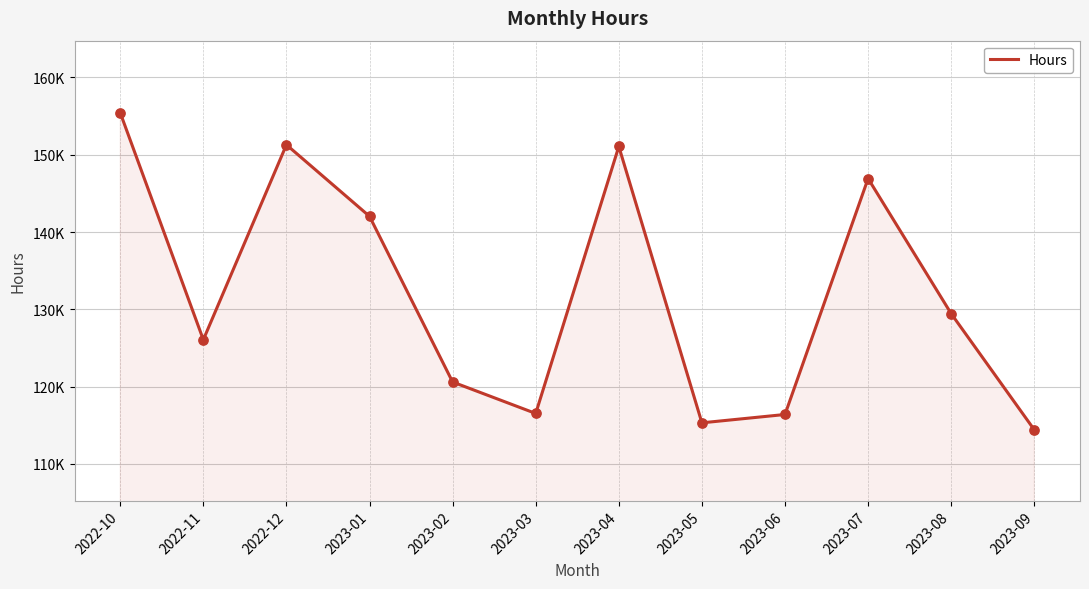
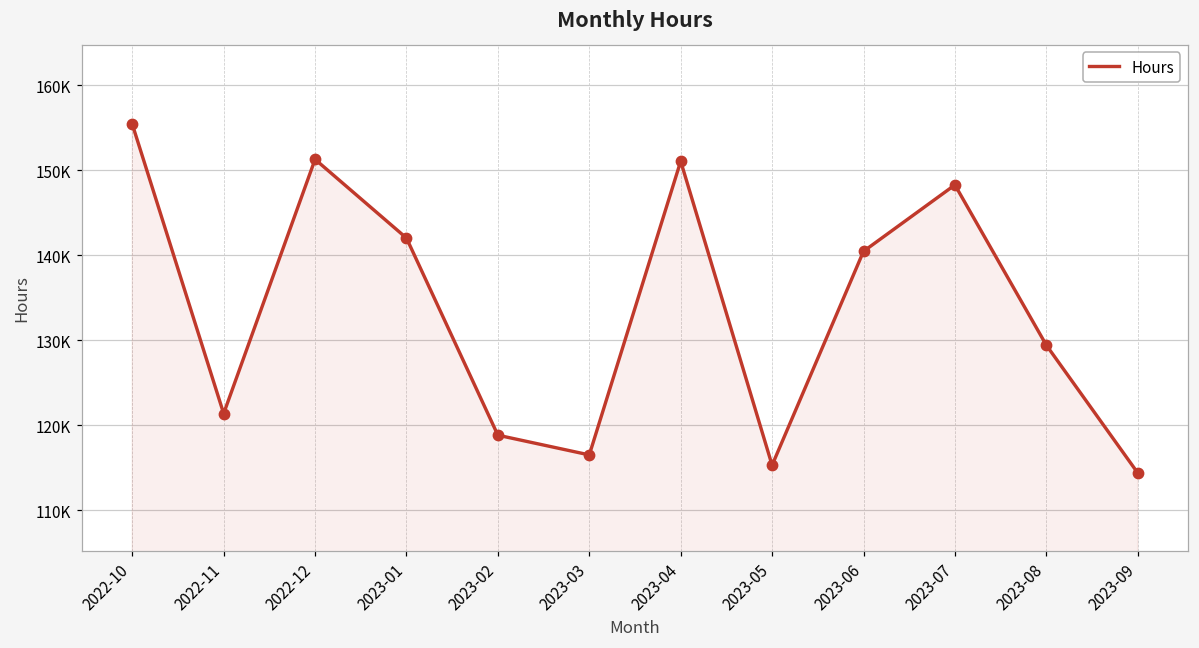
2022-11: 126000 -> 121000
2023-02: 121000 -> 119000
2023-06: 116000 -> 140000
2023-07: 147000 -> 148000
